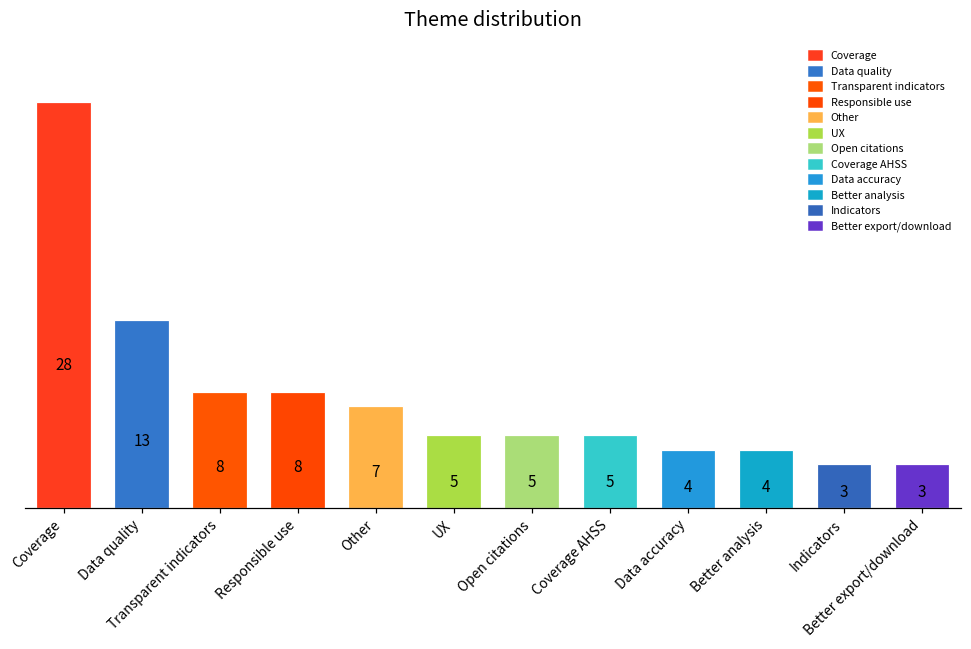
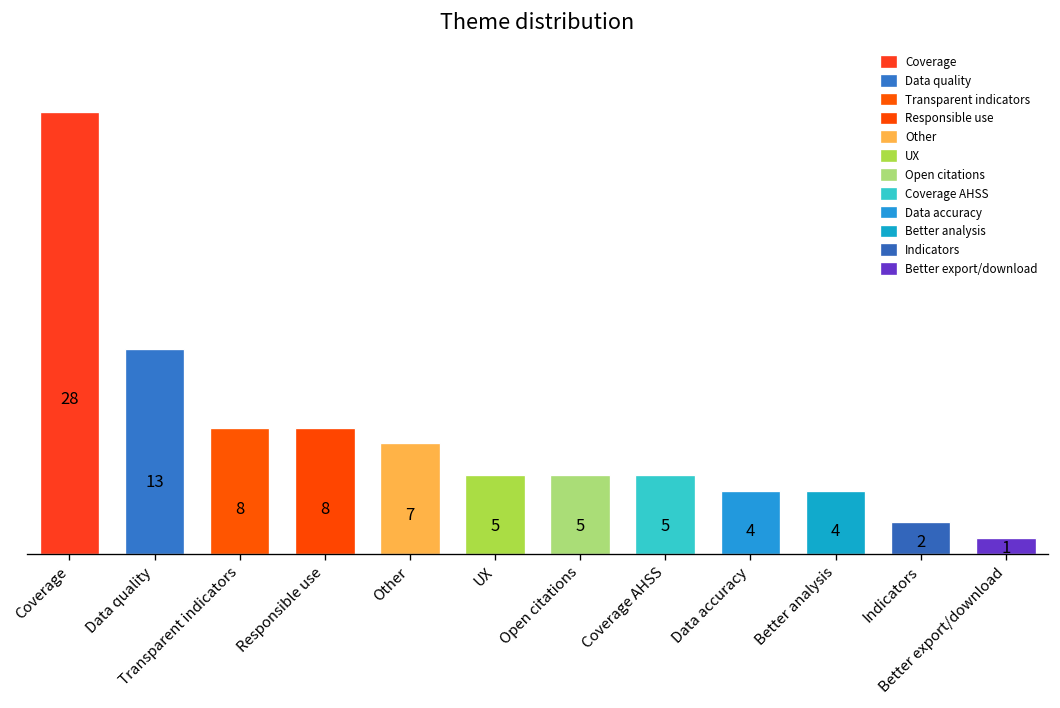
Indicators: 3 -> 2
Better export/download: 3 -> 1
